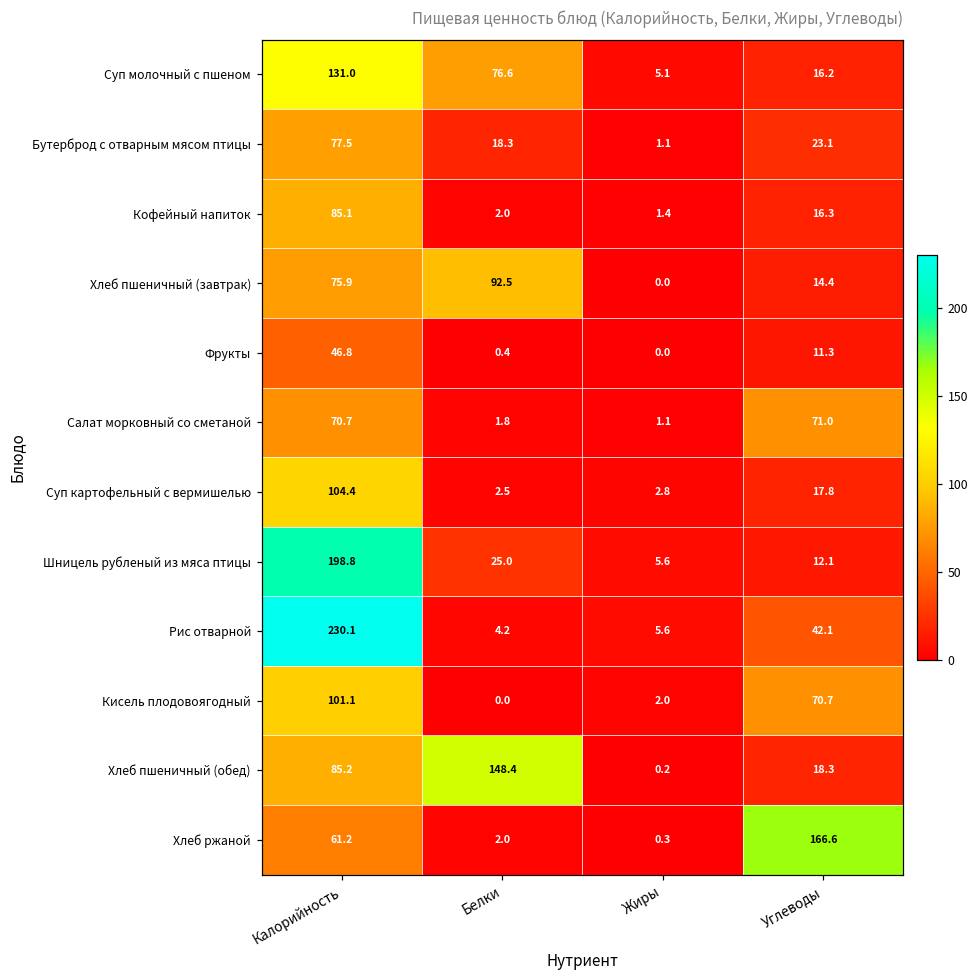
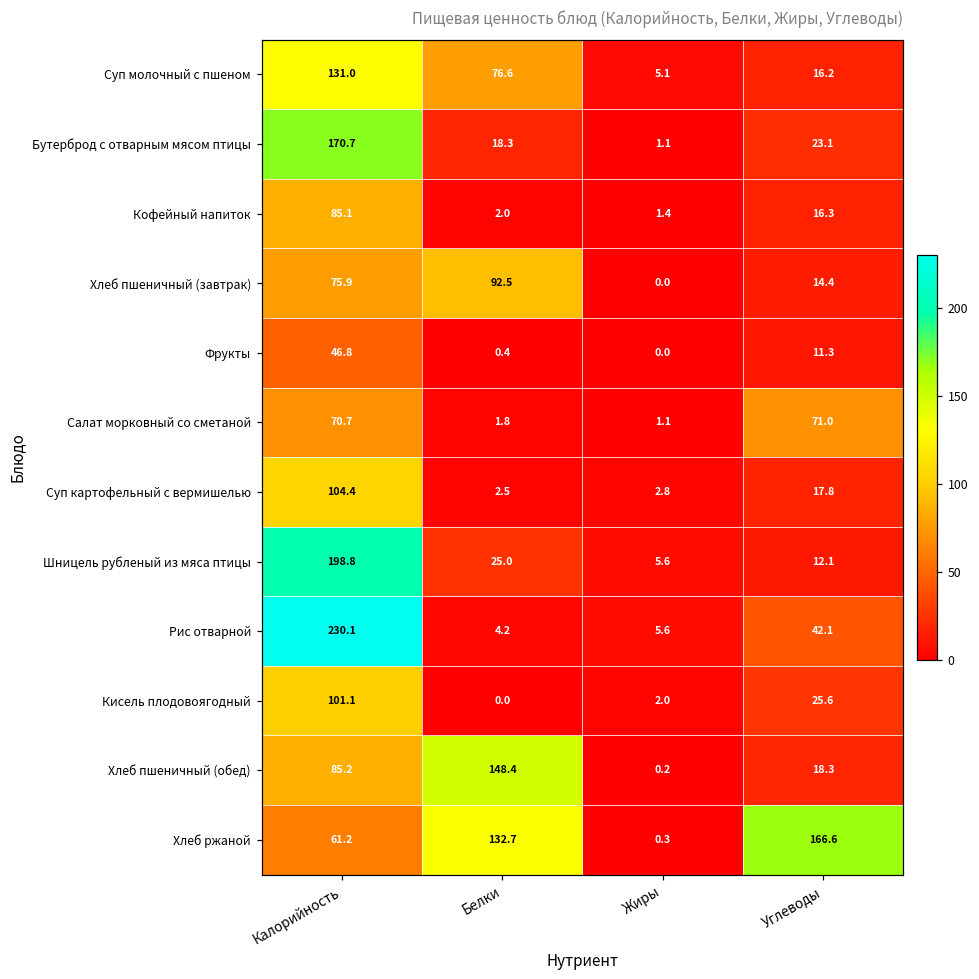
Бутерброд с отварным мясом птицы, Калорийность: 77.5 -> 170.7
Кисель плодовоягодный, Углеводы: 70.7 -> 25.6
Хлеб ржаной, Белки: 2.0 -> 132.7
